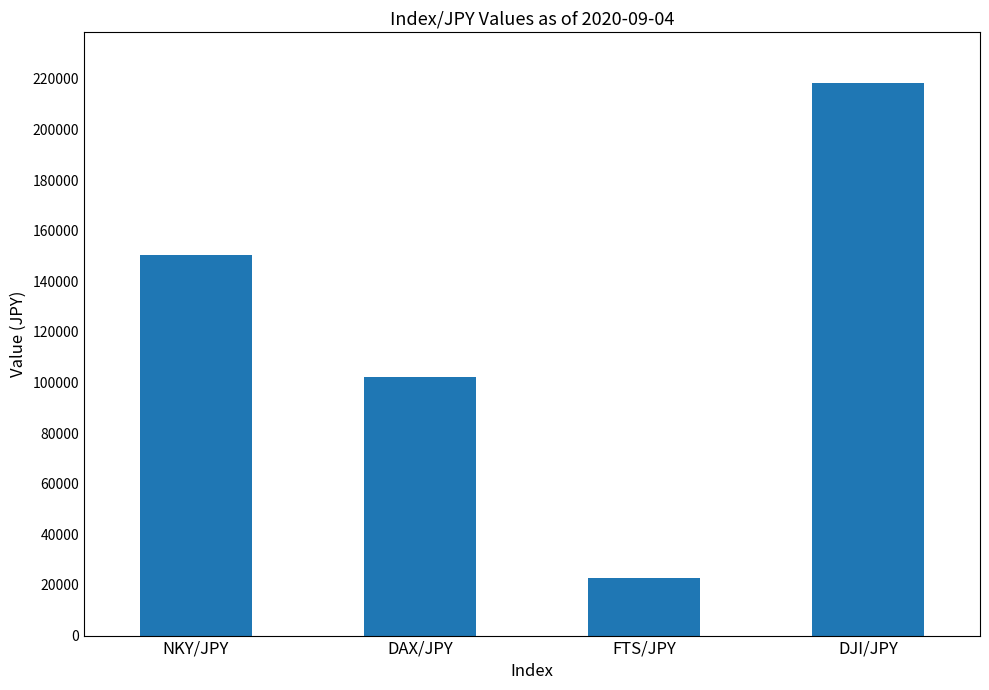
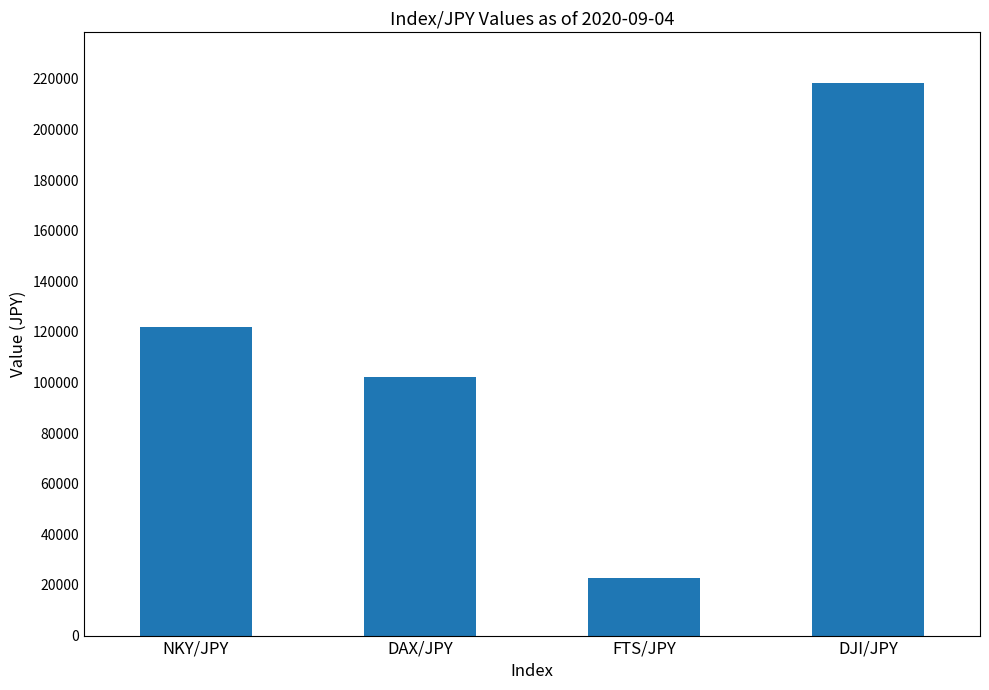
NKY/JPY: 150000 -> 122000
